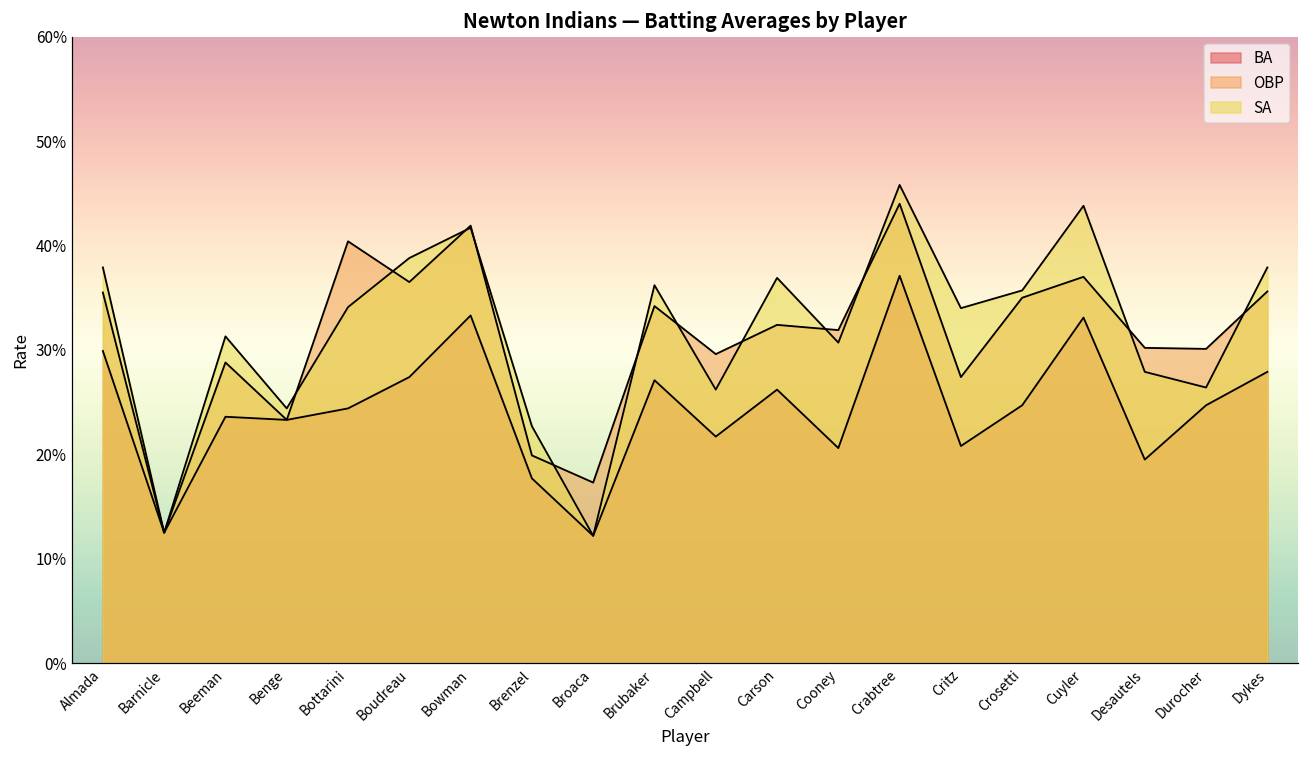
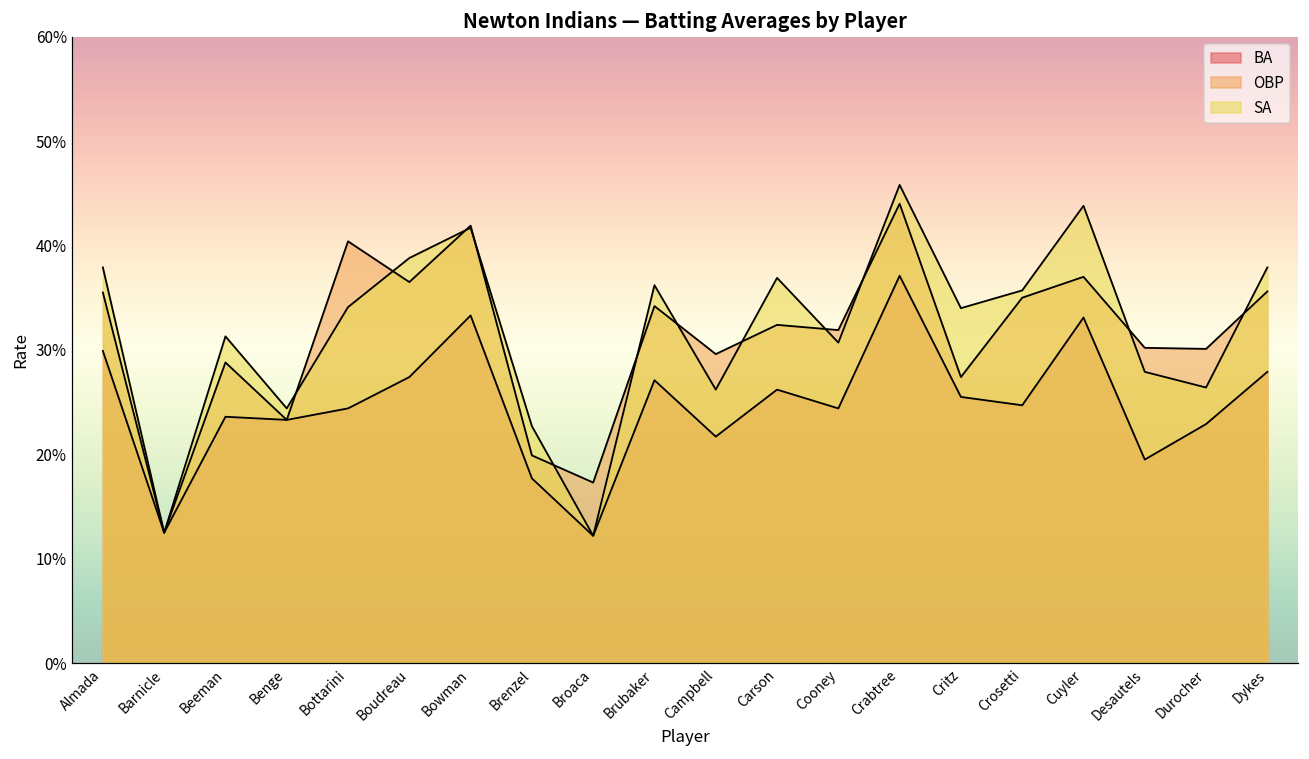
BA, Cooney: 21% -> 24%
BA, Critz: 21% -> 26%
BA, Durocher: 25% -> 23%
